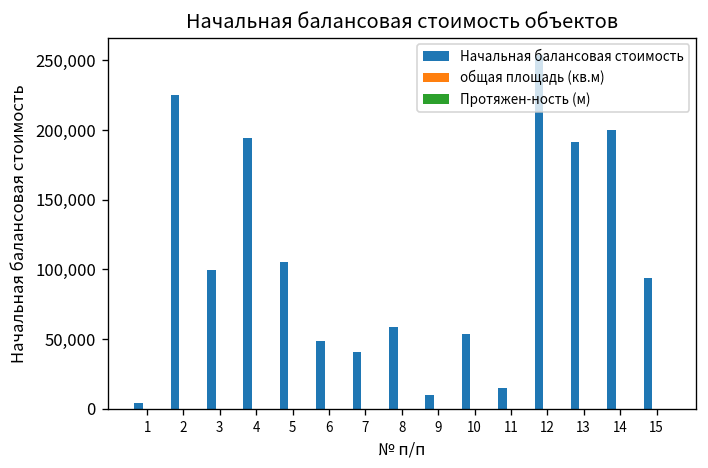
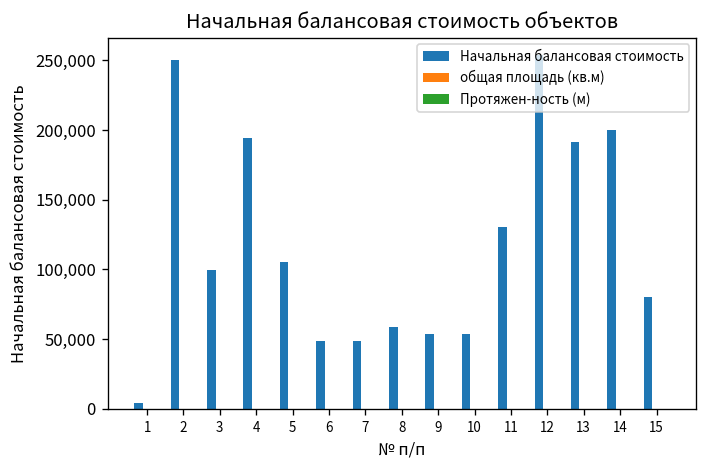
Начальная балансовая стоимость, 2: 225,000 -> 250,000
Начальная балансовая стоимость, 7: 41,000 -> 49,000
Начальная балансовая стоимость, 9: 10,000 -> 54,000
Начальная балансовая стоимость, 11: 15,000 -> 131,000
Начальная балансовая стоимость, 15: 94,000 -> 80,000
